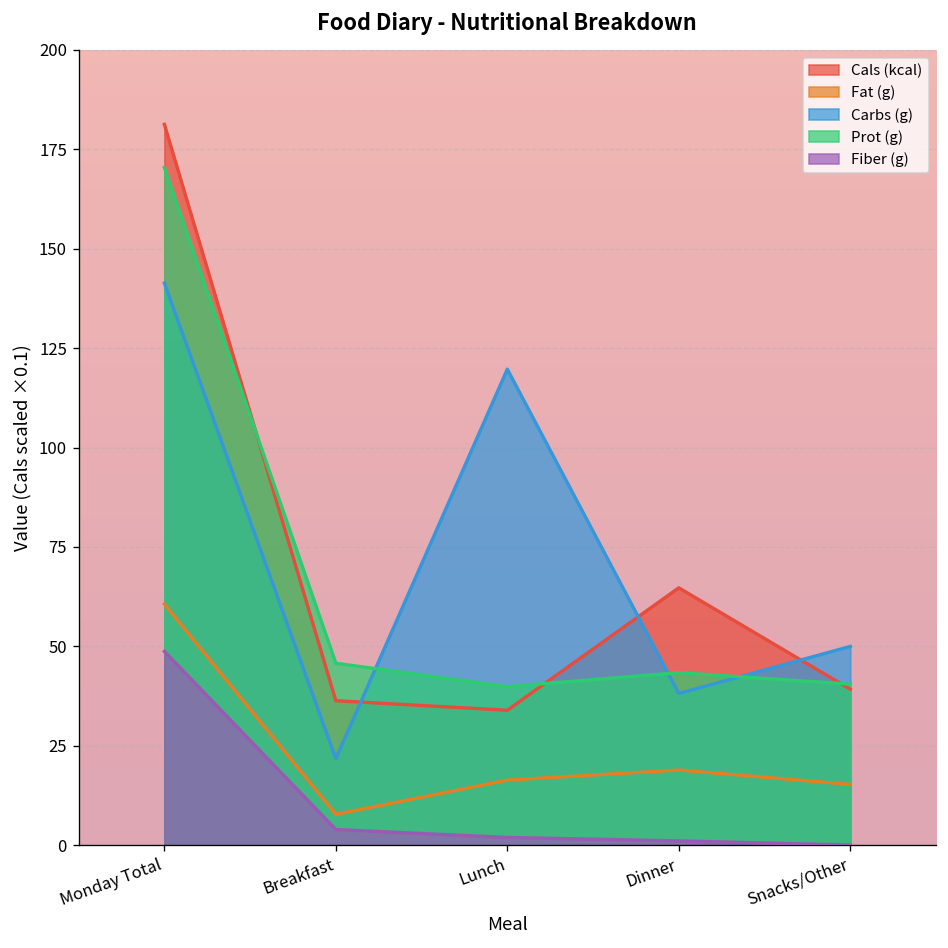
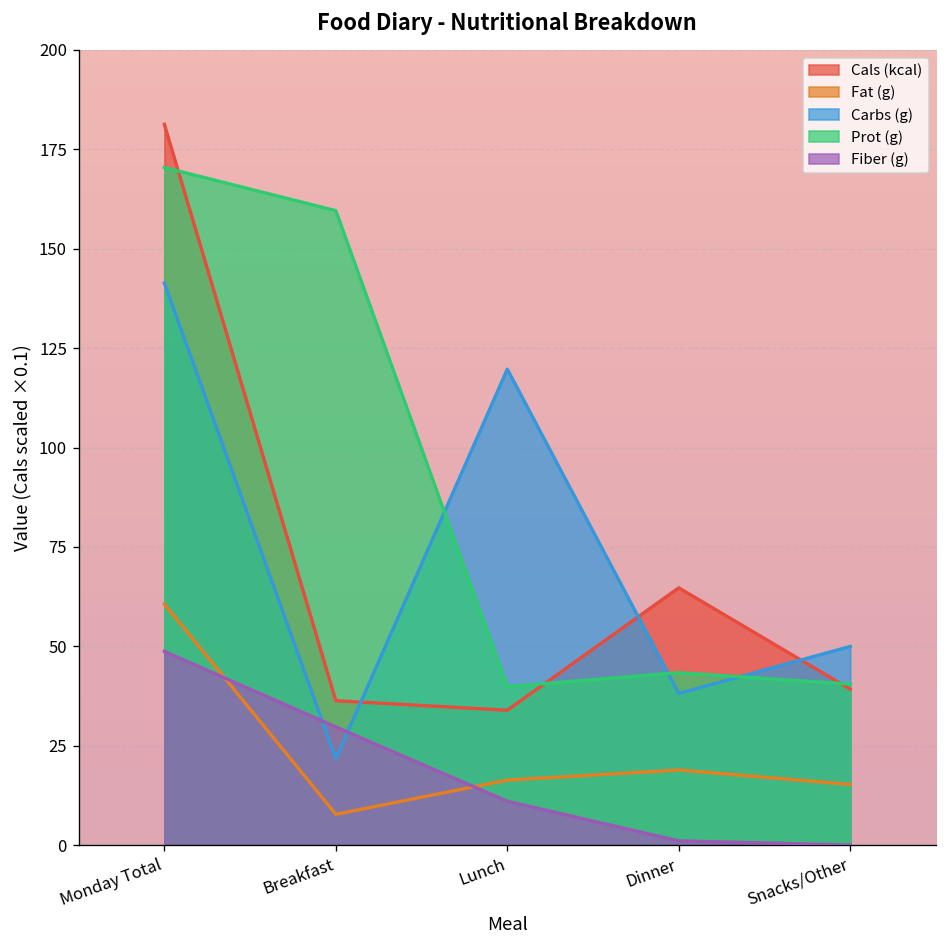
Prot (g), Breakfast: 46 -> 160
Fiber (g), Breakfast: 4 -> 30
Fiber (g), Lunch: 2 -> 11
